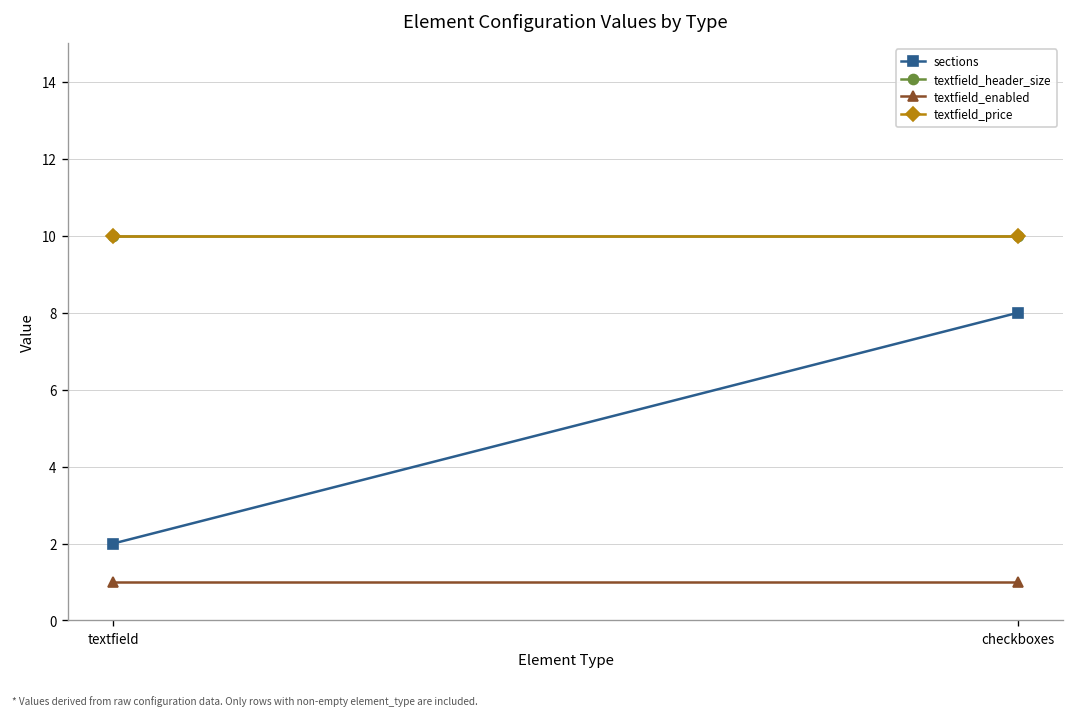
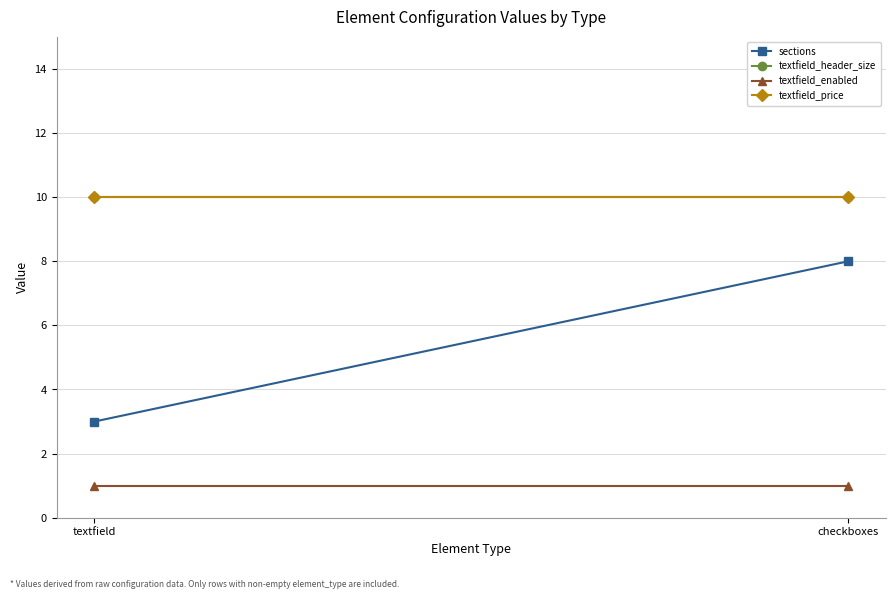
sections, textfield: 2 -> 3
